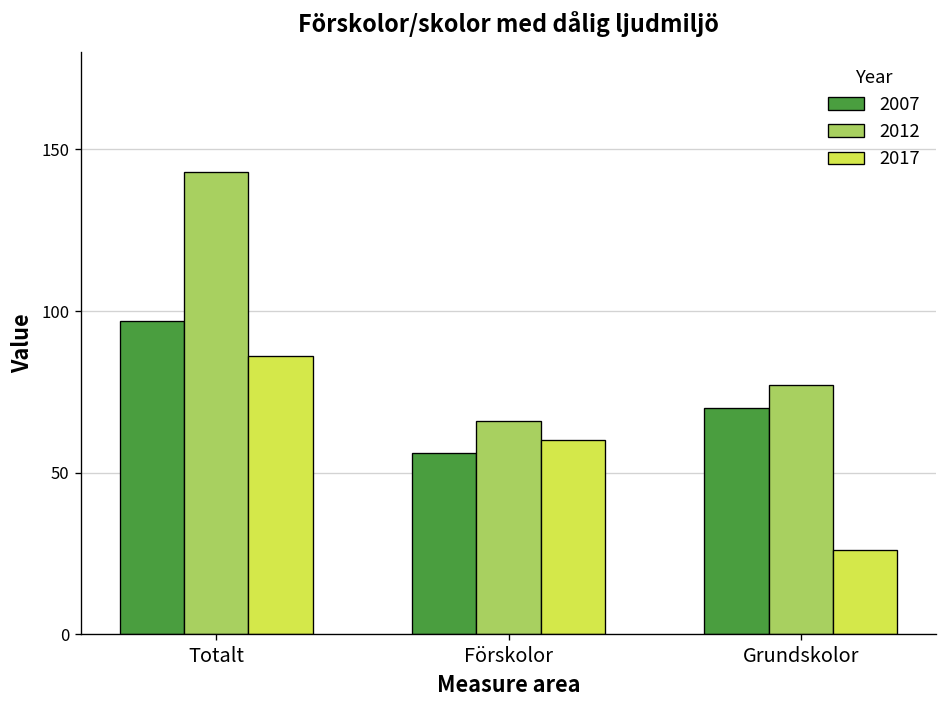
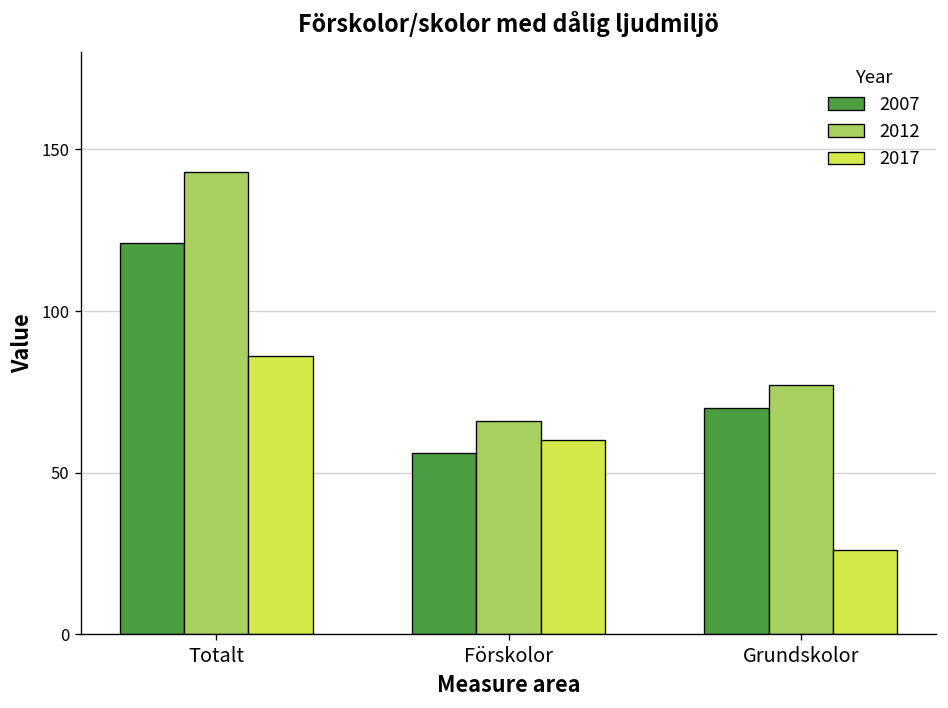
2007, Totalt: 97 -> 121
